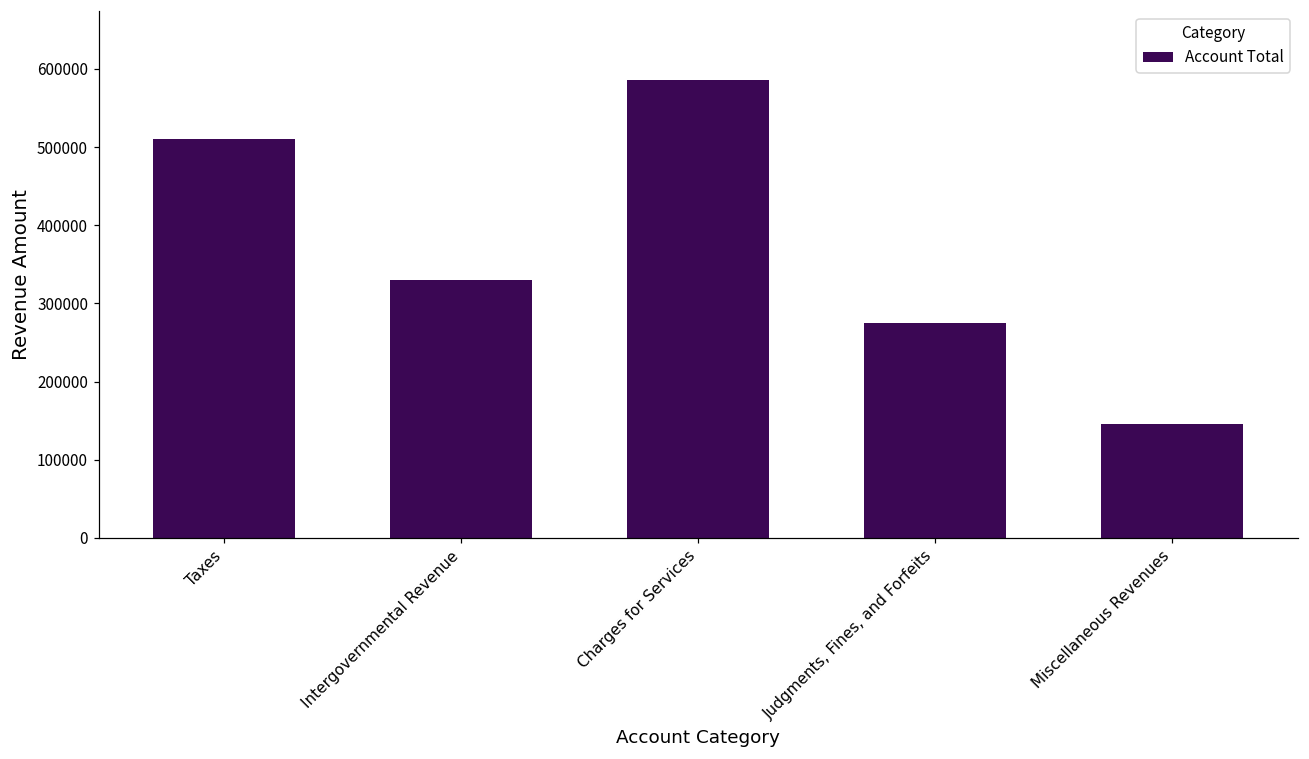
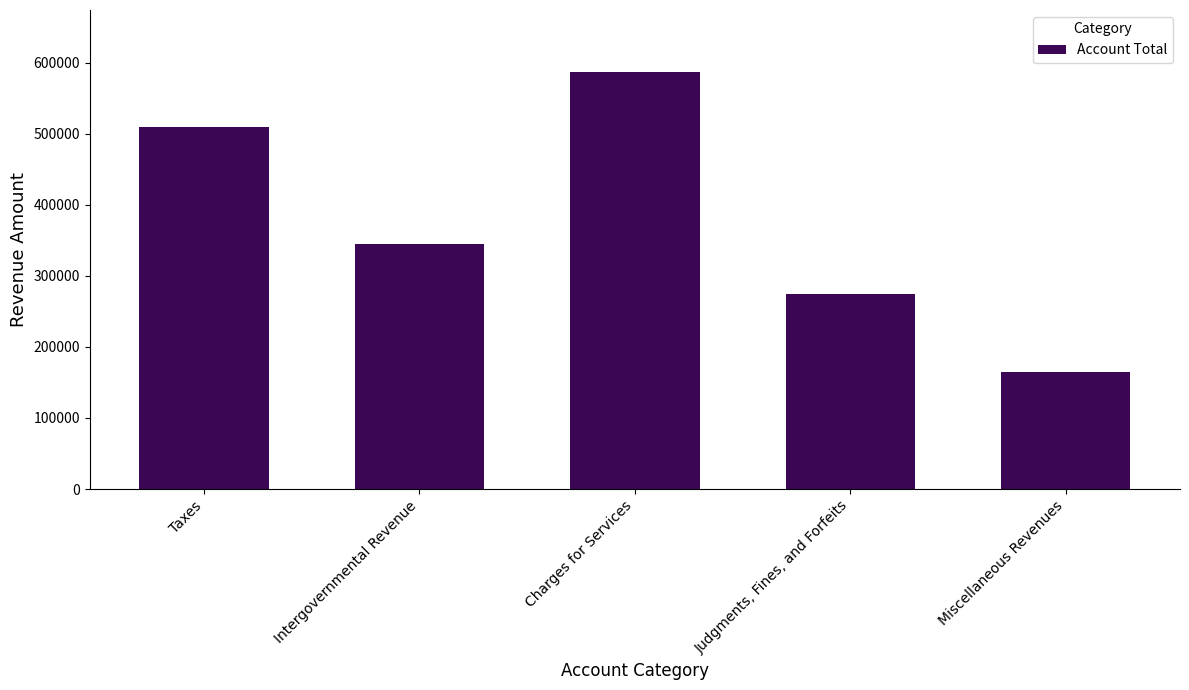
Intergovernmental Revenue: 330000 -> 350000
Miscellaneous Revenues: 150000 -> 170000
